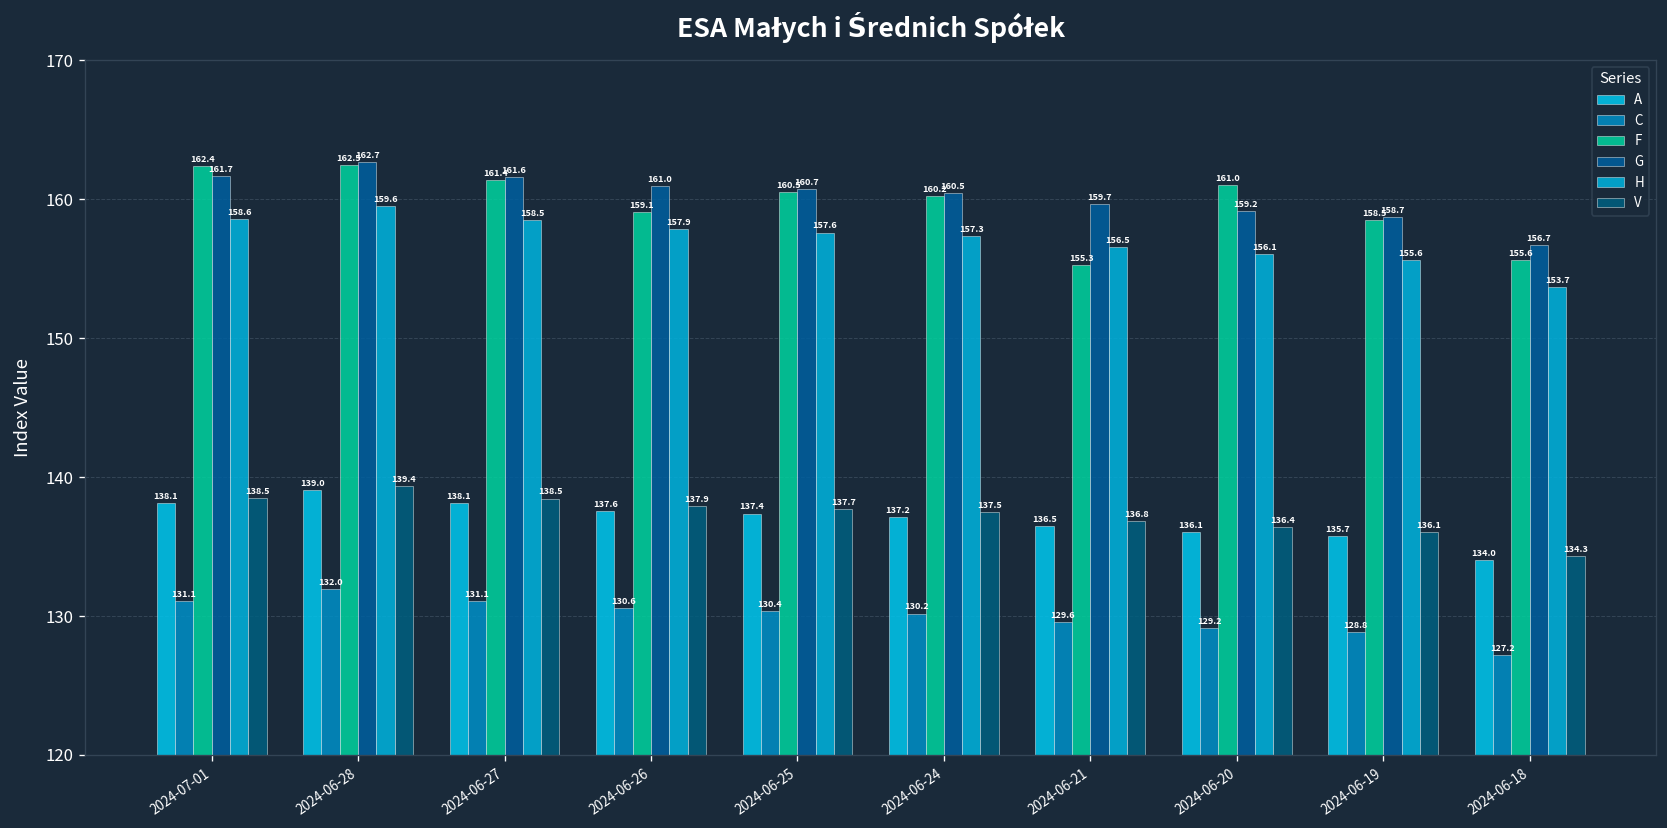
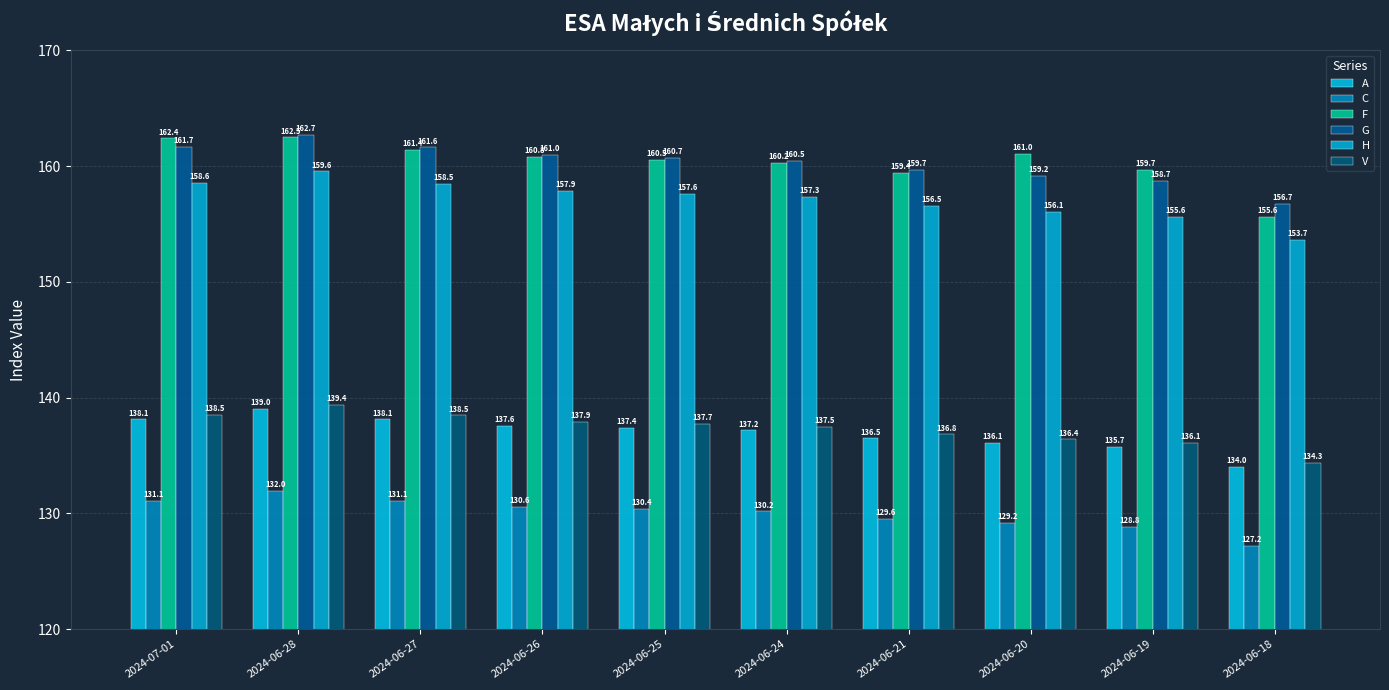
F, 2024-06-26: 159.1 -> 160.8
F, 2024-06-21: 155.3 -> 159.4
F, 2024-06-19: 158.5 -> 159.7
